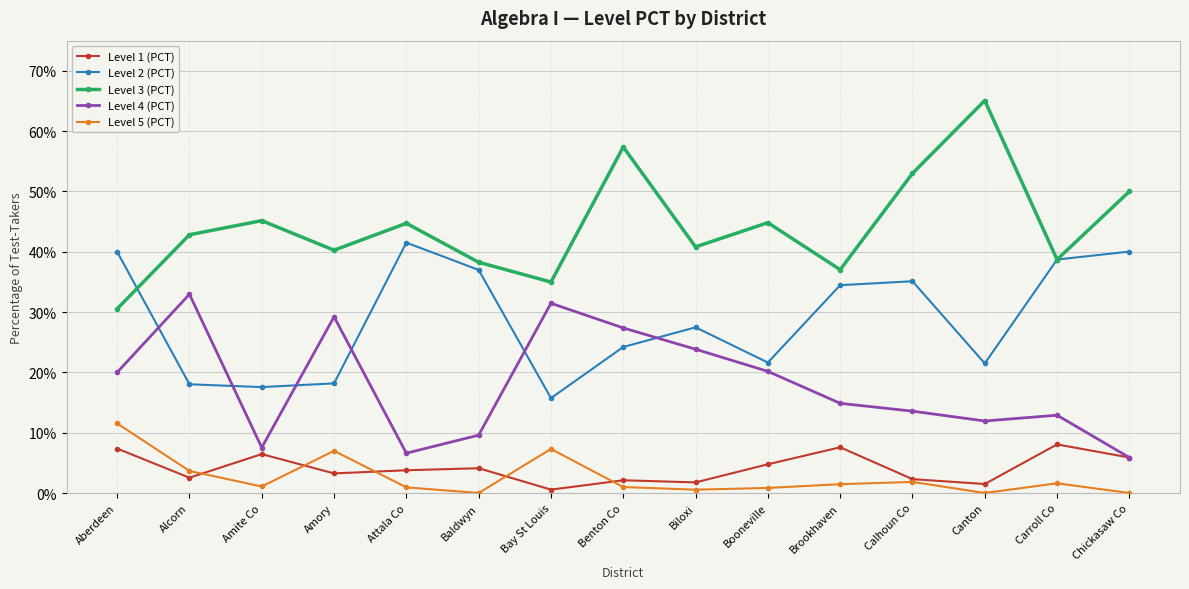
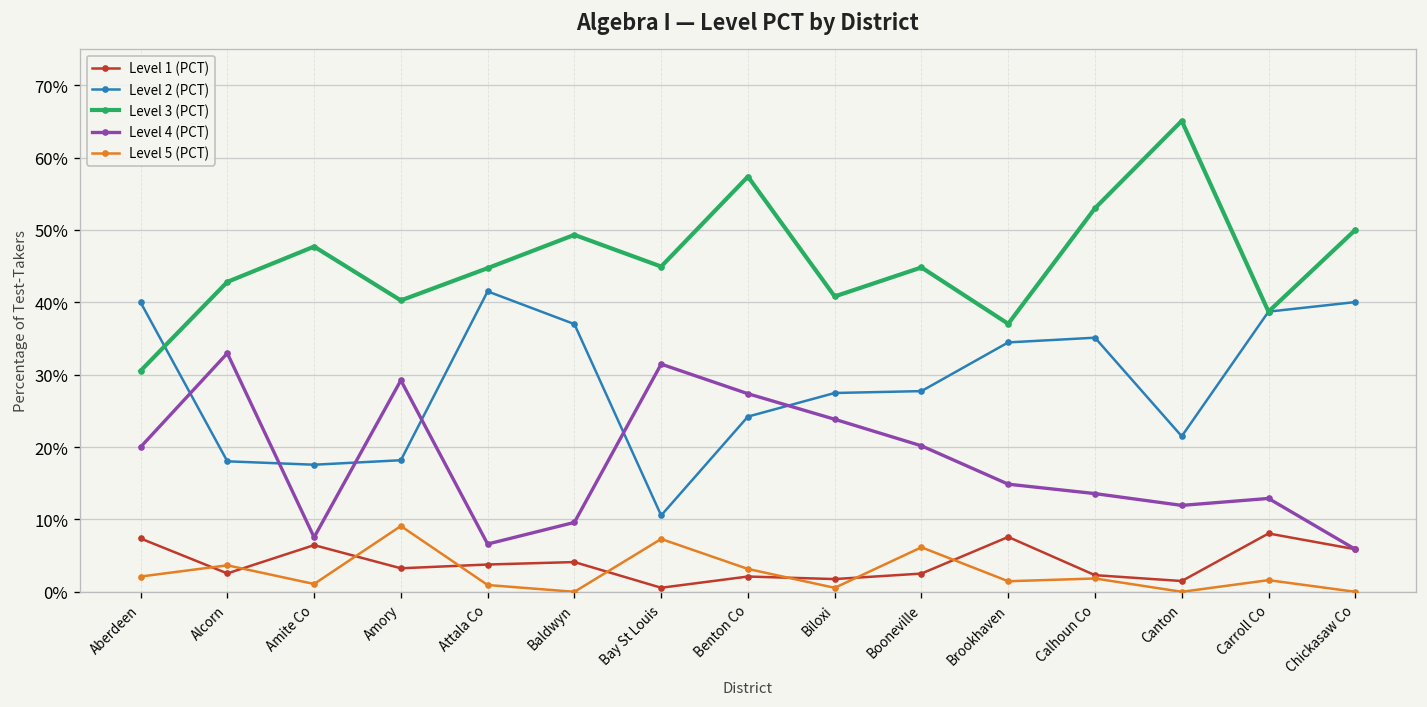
Level 5 (PCT), Aberdeen: 12% -> 2%
Level 3 (PCT), Amite Co: 45% -> 48%
Level 5 (PCT), Amory: 7% -> 9%
Level 3 (PCT), Baldwyn: 38% -> 49%
Level 2 (PCT), Bay St Louis: 16% -> 11%
Level 3 (PCT), Bay St Louis: 35% -> 45%
Level 5 (PCT), Benton Co: 1% -> 3%
Level 1 (PCT), Booneville: 5% -> 3%
Level 2 (PCT), Booneville: 22% -> 28%
Level 5 (PCT), Booneville: 1% -> 6%
